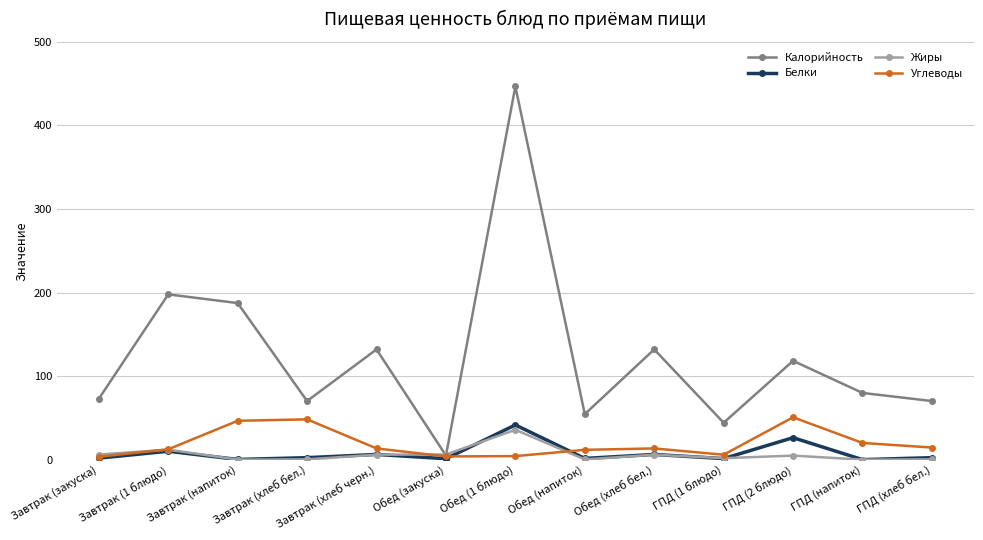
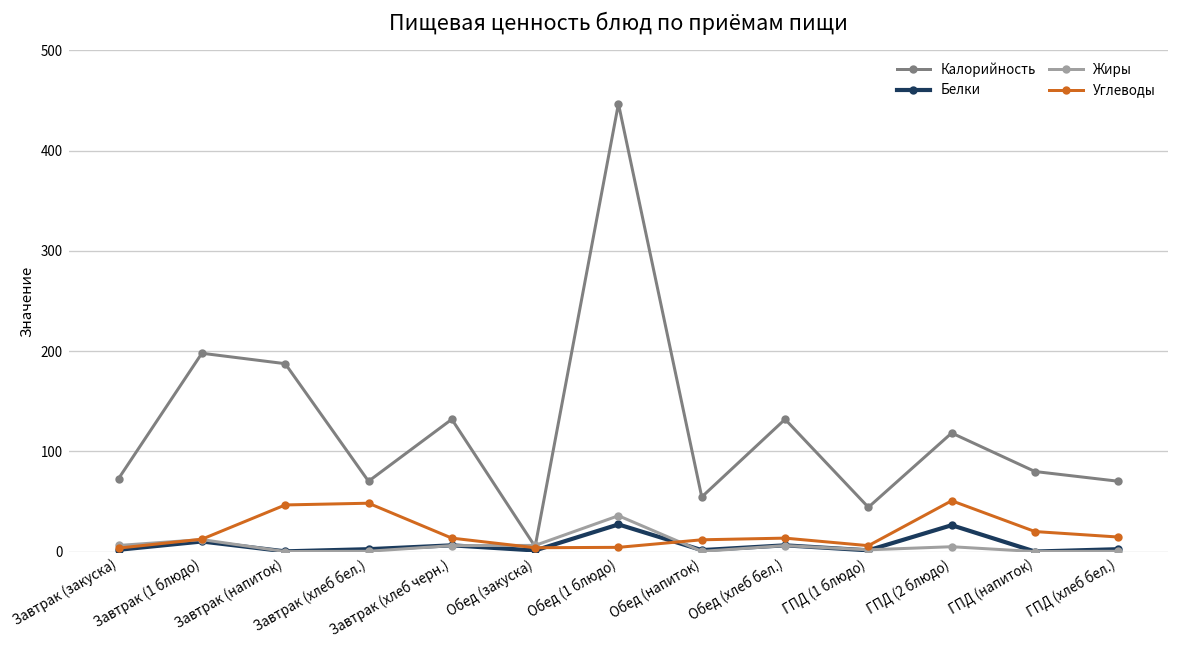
Белки, Обед (1 блюдо): 40 -> 30
